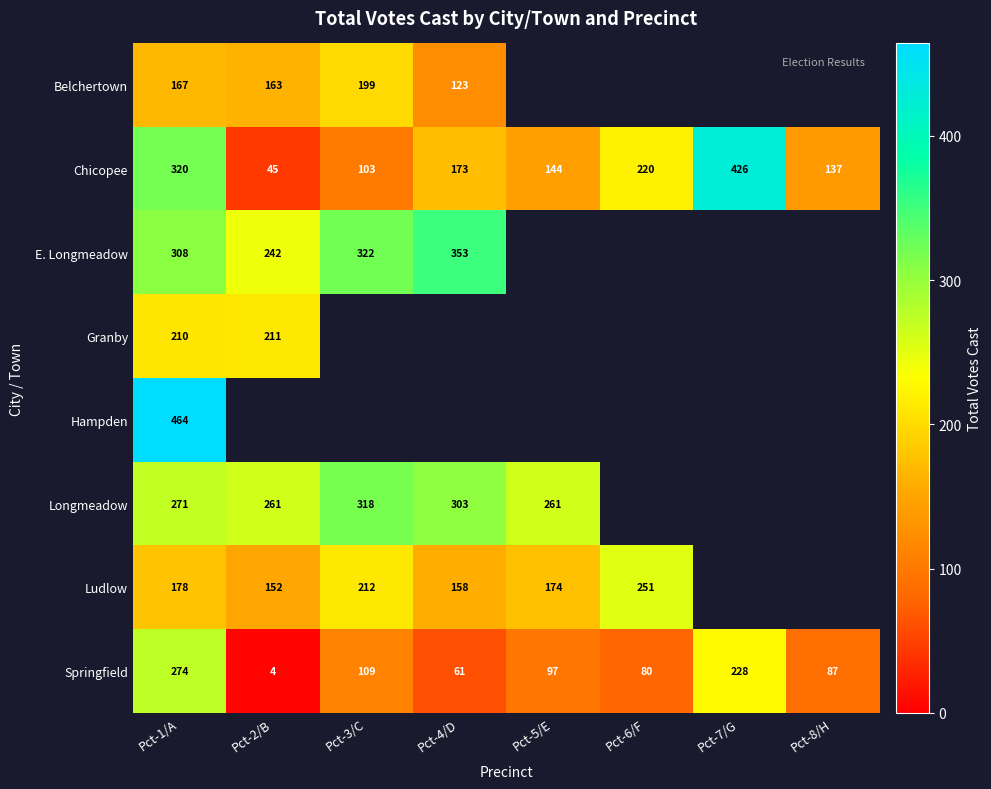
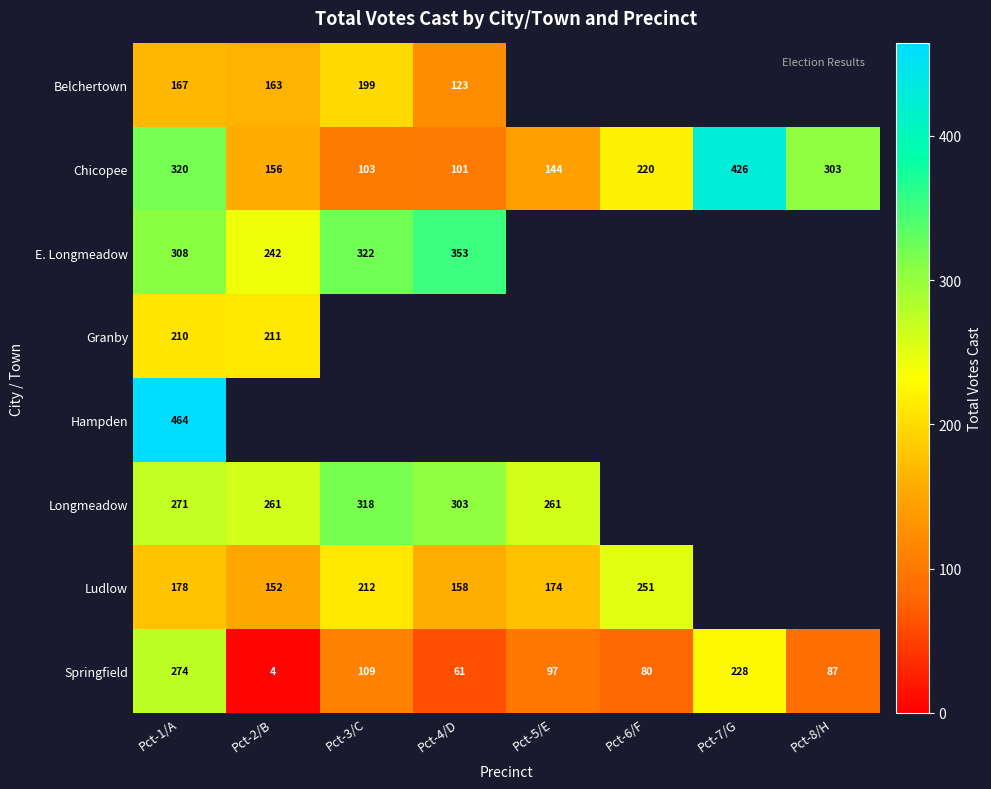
Chicopee, Pct-2/B: 45 -> 156
Chicopee, Pct-4/D: 173 -> 101
Chicopee, Pct-8/H: 137 -> 303
